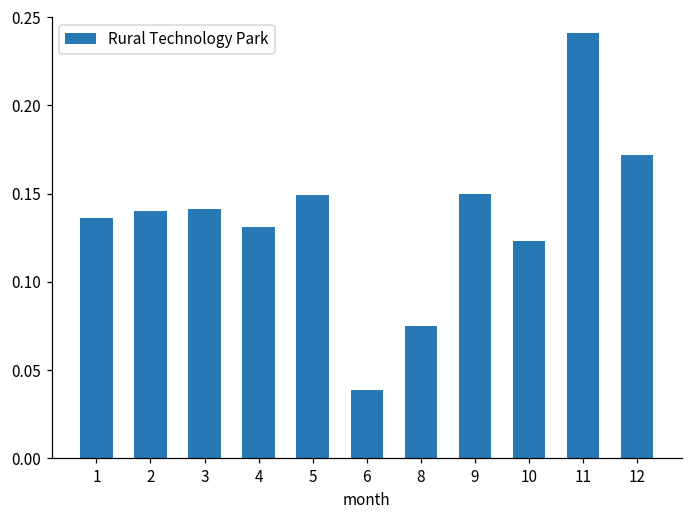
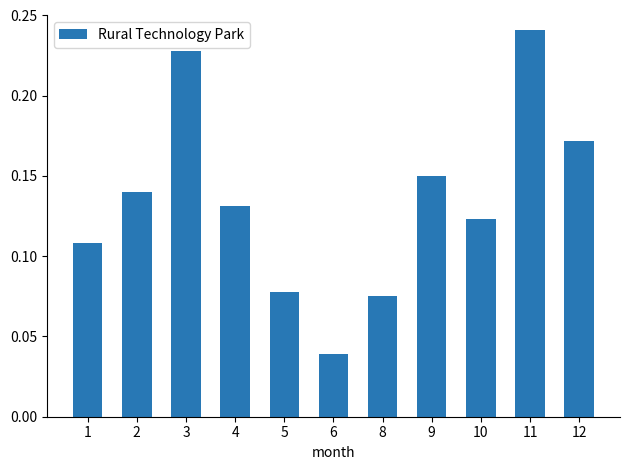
1: 0.136 -> 0.108
3: 0.141 -> 0.228
5: 0.149 -> 0.078
